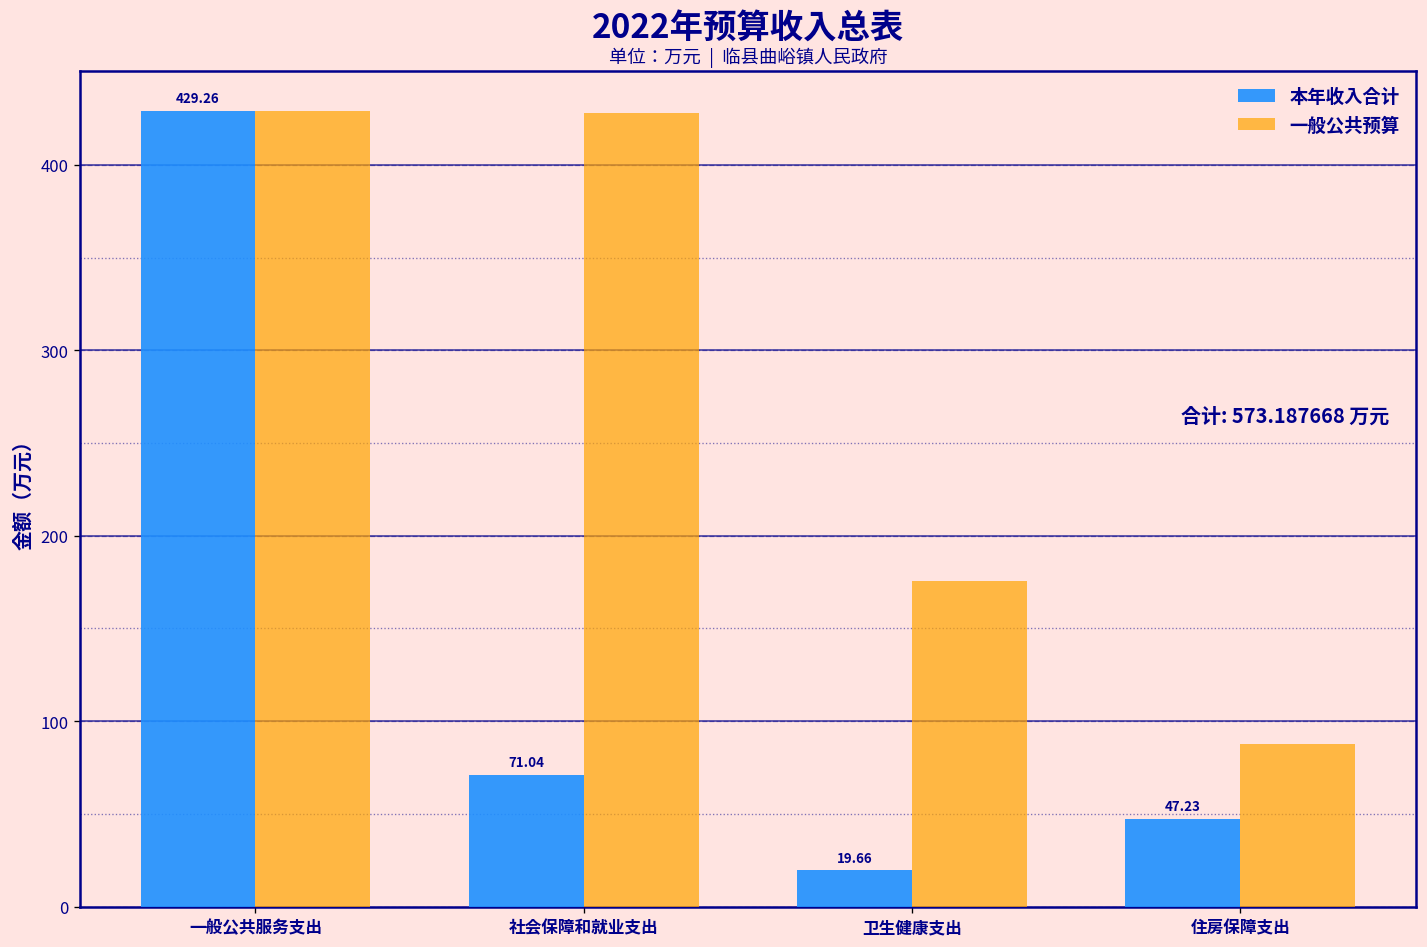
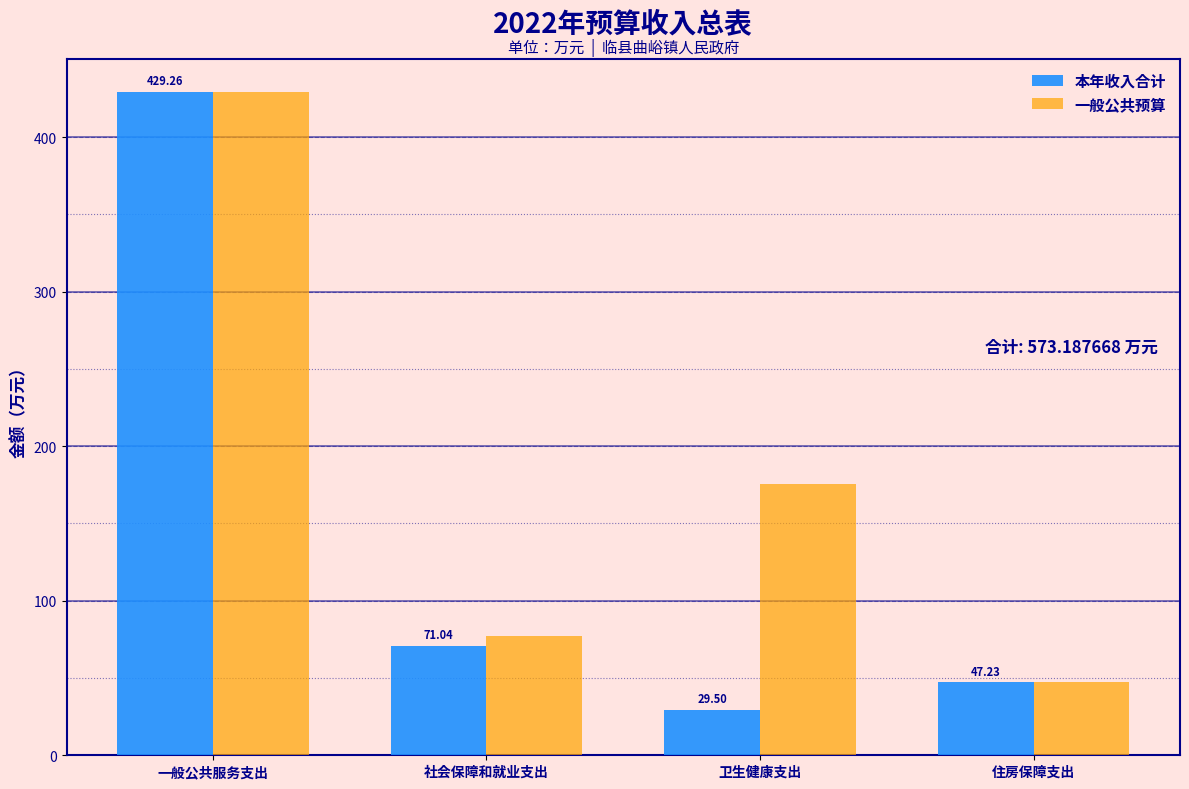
一般公共预算, 社会保障和就业支出: 428 -> 77
本年收入合计, 卫生健康支出: 19.66 -> 29.50
一般公共预算, 住房保障支出: 88 -> 47
